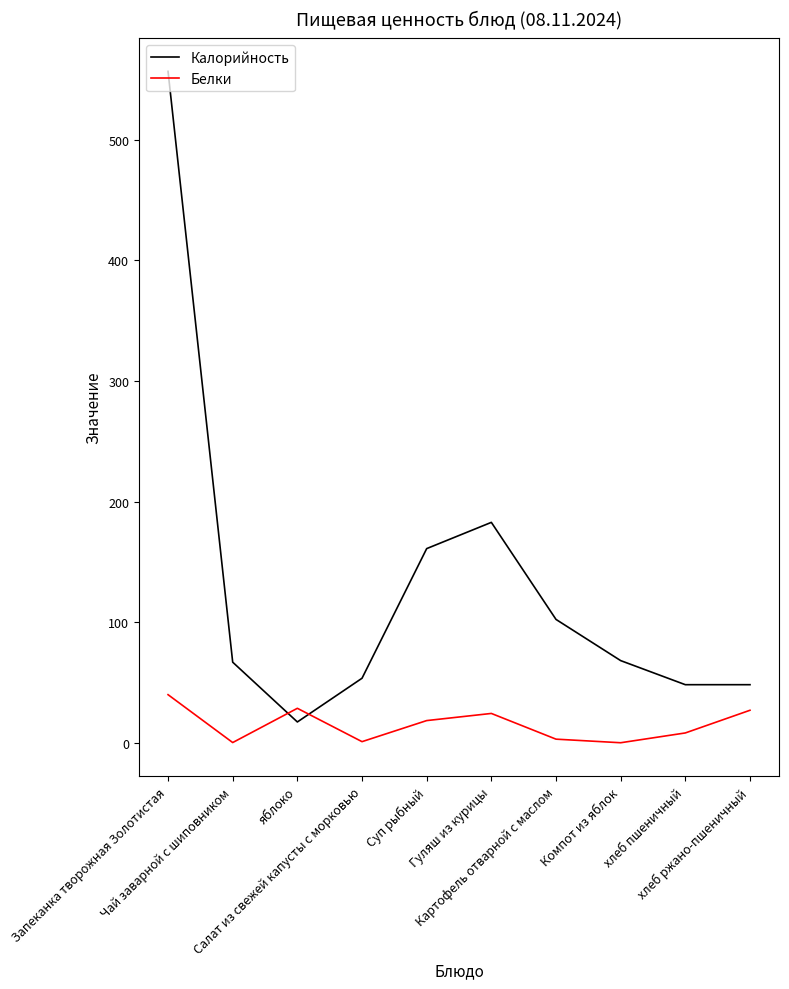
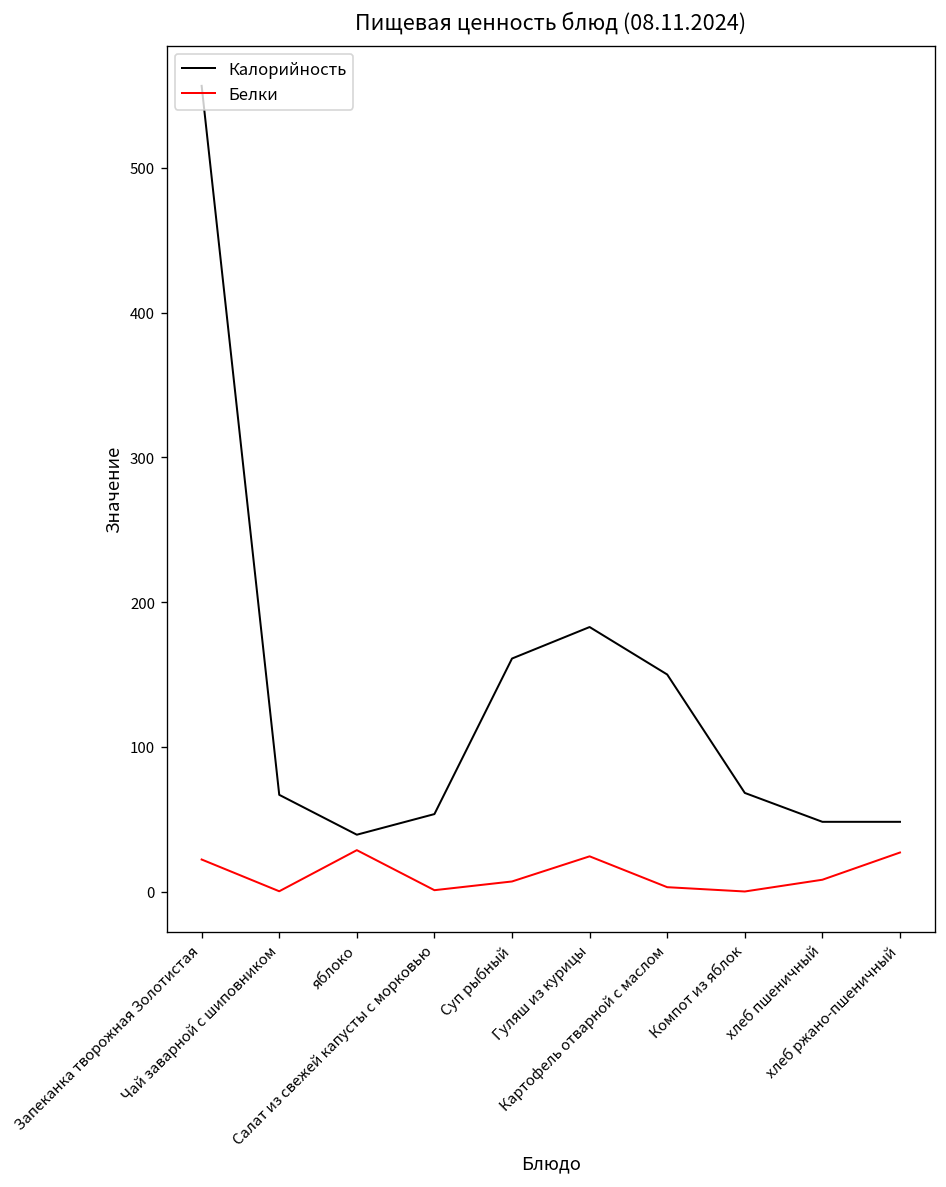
Белки, Запеканка творожная Золотистая: 40 -> 22
Калорийность, яблоко: 17 -> 39
Белки, Суп рыбный: 18 -> 7
Калорийность, Картофель отварной с маслом: 102 -> 150
